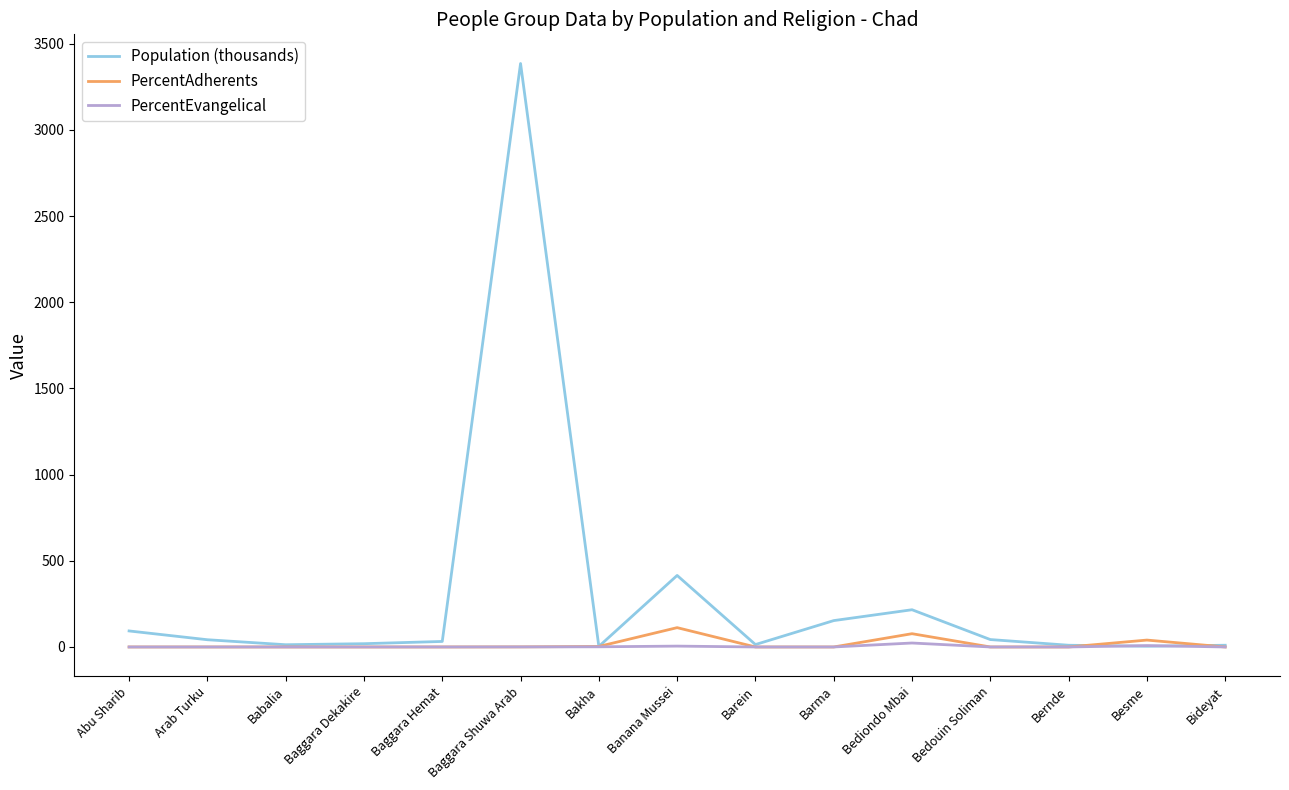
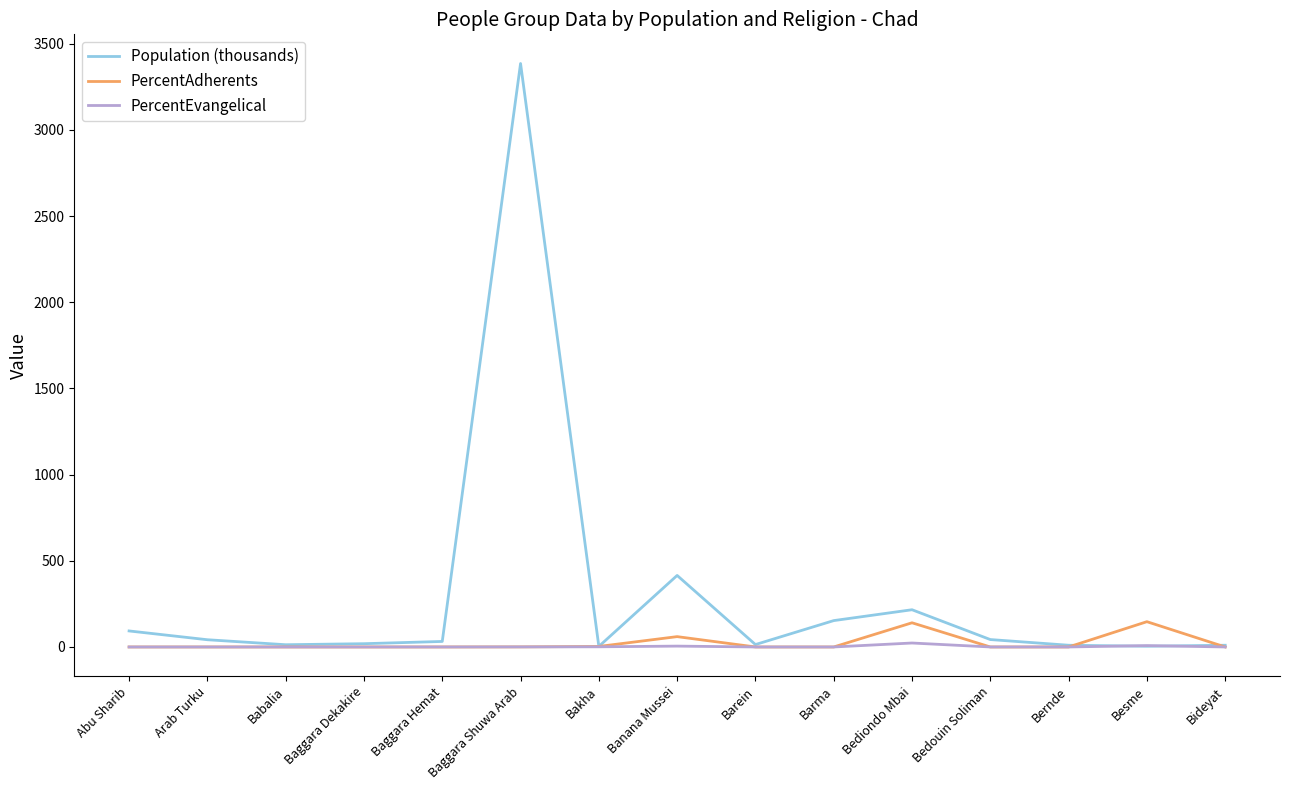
PercentAdherents, Banana Mussei: 110 -> 60
PercentAdherents, Bediondo Mbai: 80 -> 140
PercentAdherents, Besme: 40 -> 150
